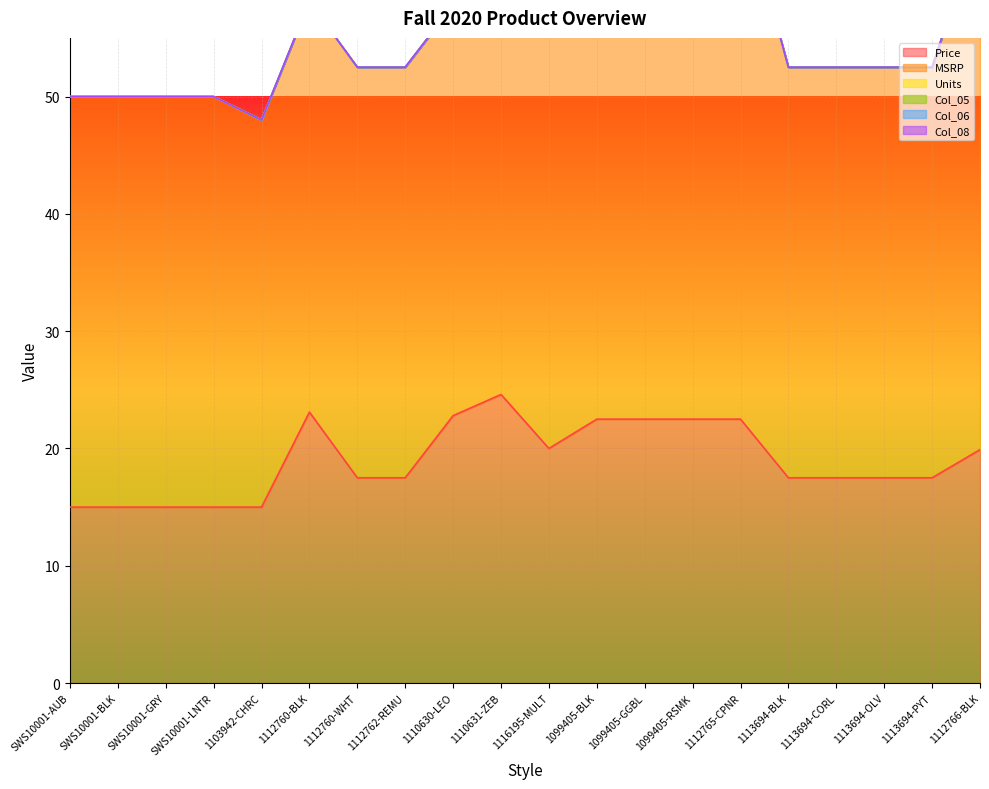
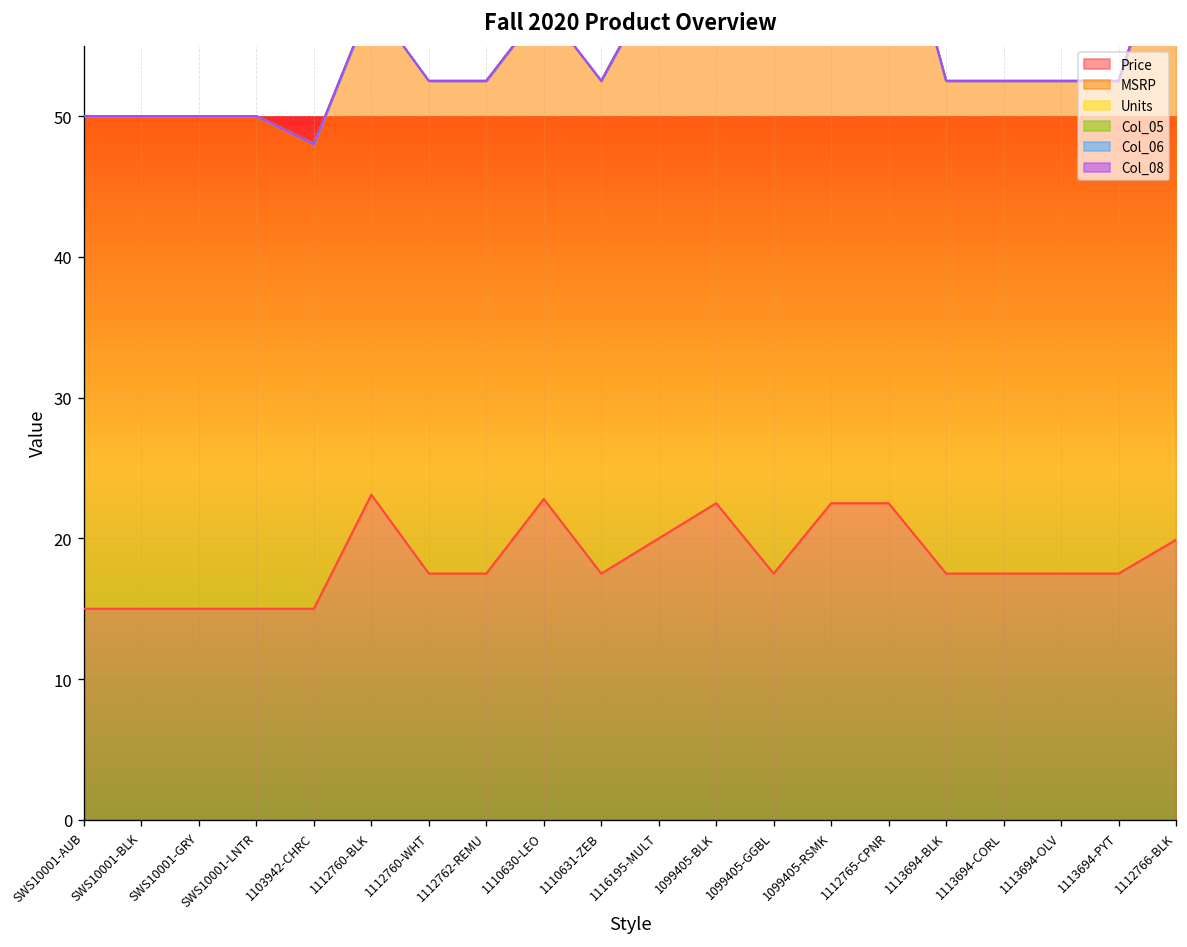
Price, 1110631-ZEB: 24.6 -> 17.5
Price, 1099405-GGBL: 22.5 -> 17.5
